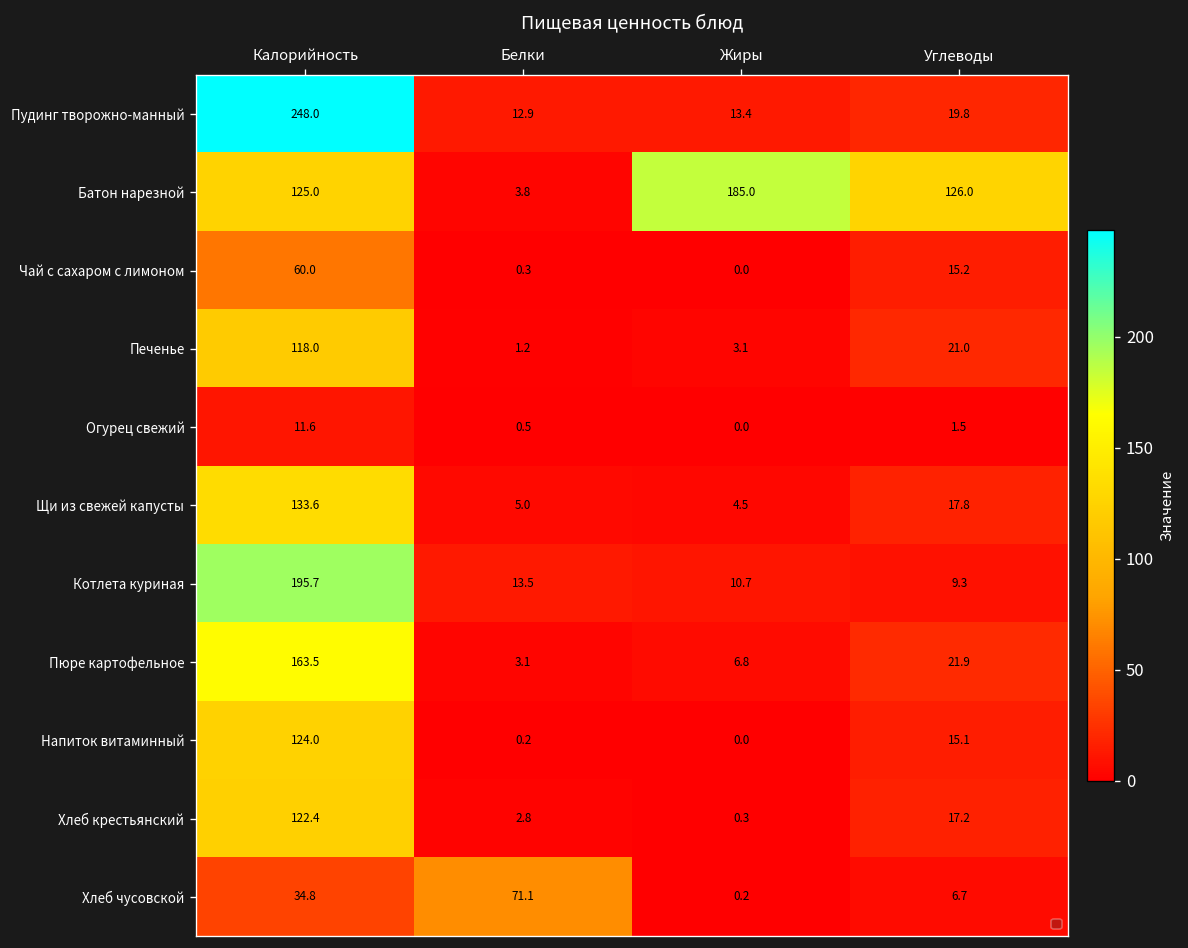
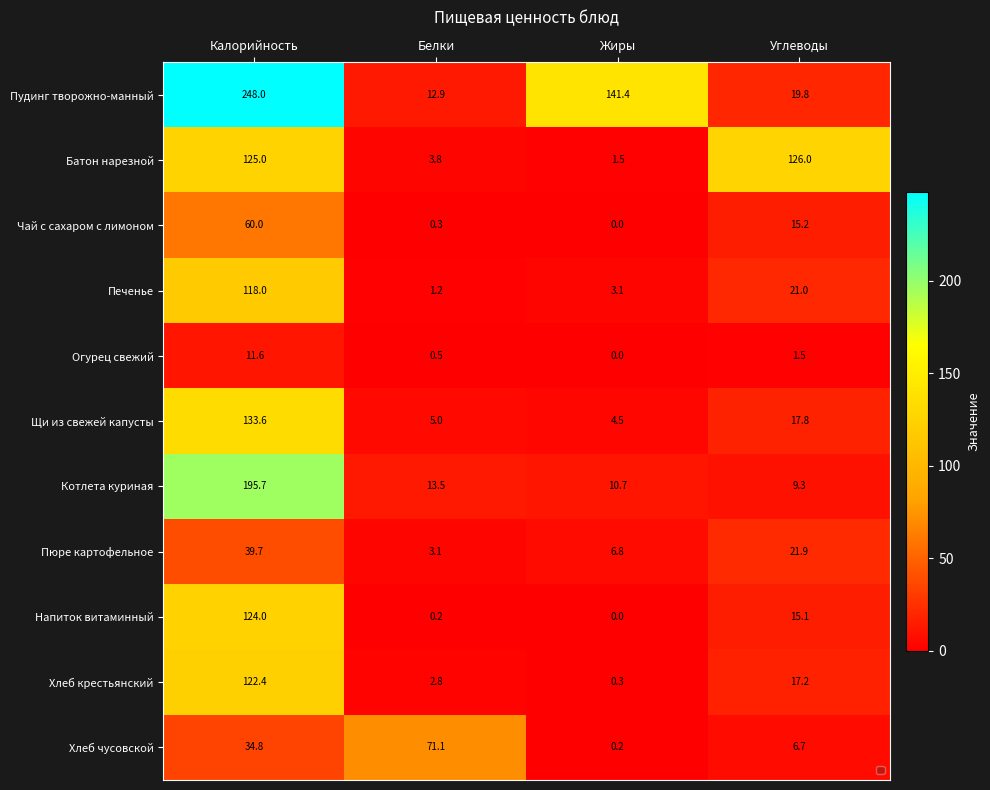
Пудинг творожно-манный, Жиры: 13.4 -> 141.4
Батон нарезной, Жиры: 185.0 -> 1.5
Пюре картофельное, Калорийность: 163.5 -> 39.7
